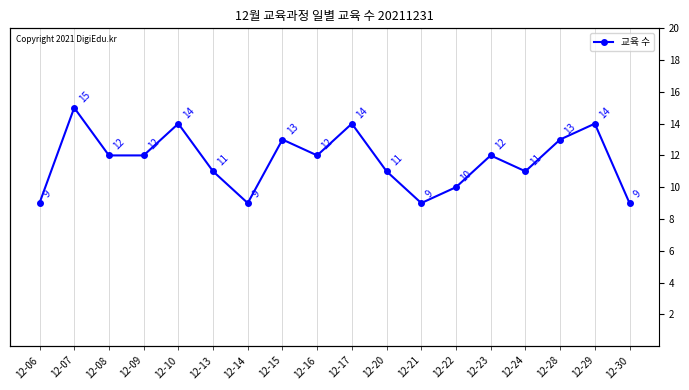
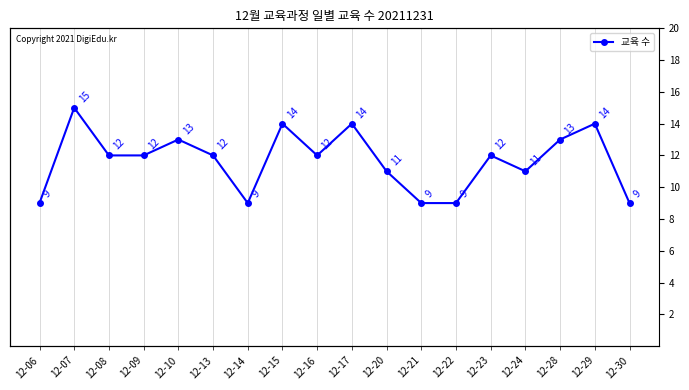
12-10: 14 -> 13
12-13: 11 -> 12
12-15: 13 -> 14
12-22: 10 -> 9
